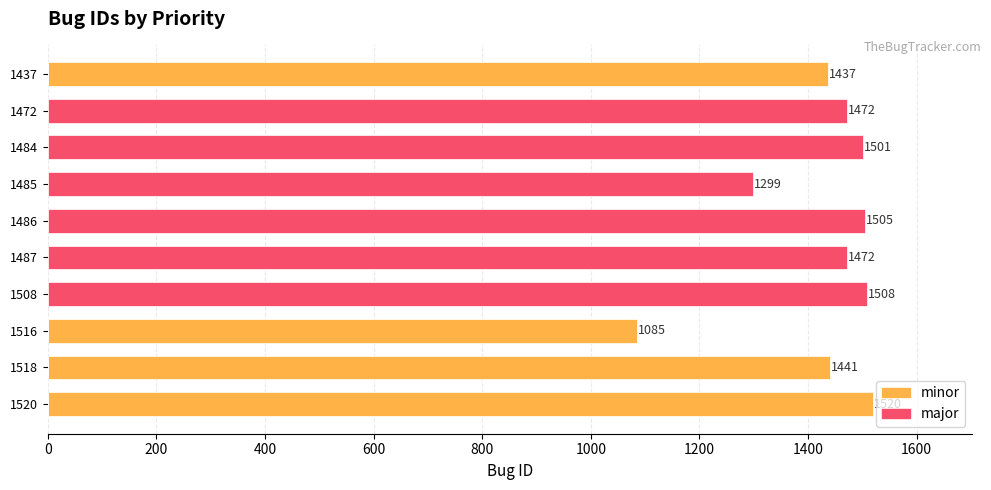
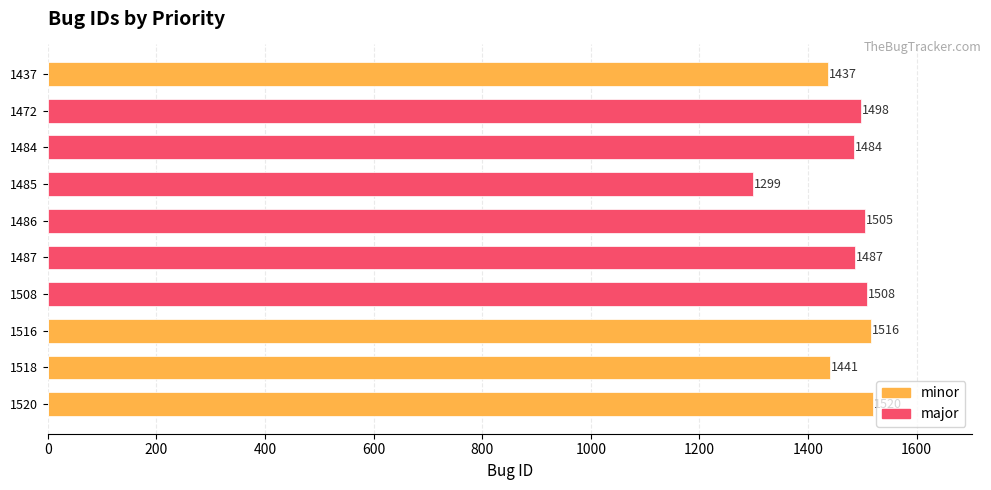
major, 1472: 1472 -> 1498
major, 1484: 1501 -> 1484
major, 1487: 1472 -> 1487
minor, 1516: 1085 -> 1516
